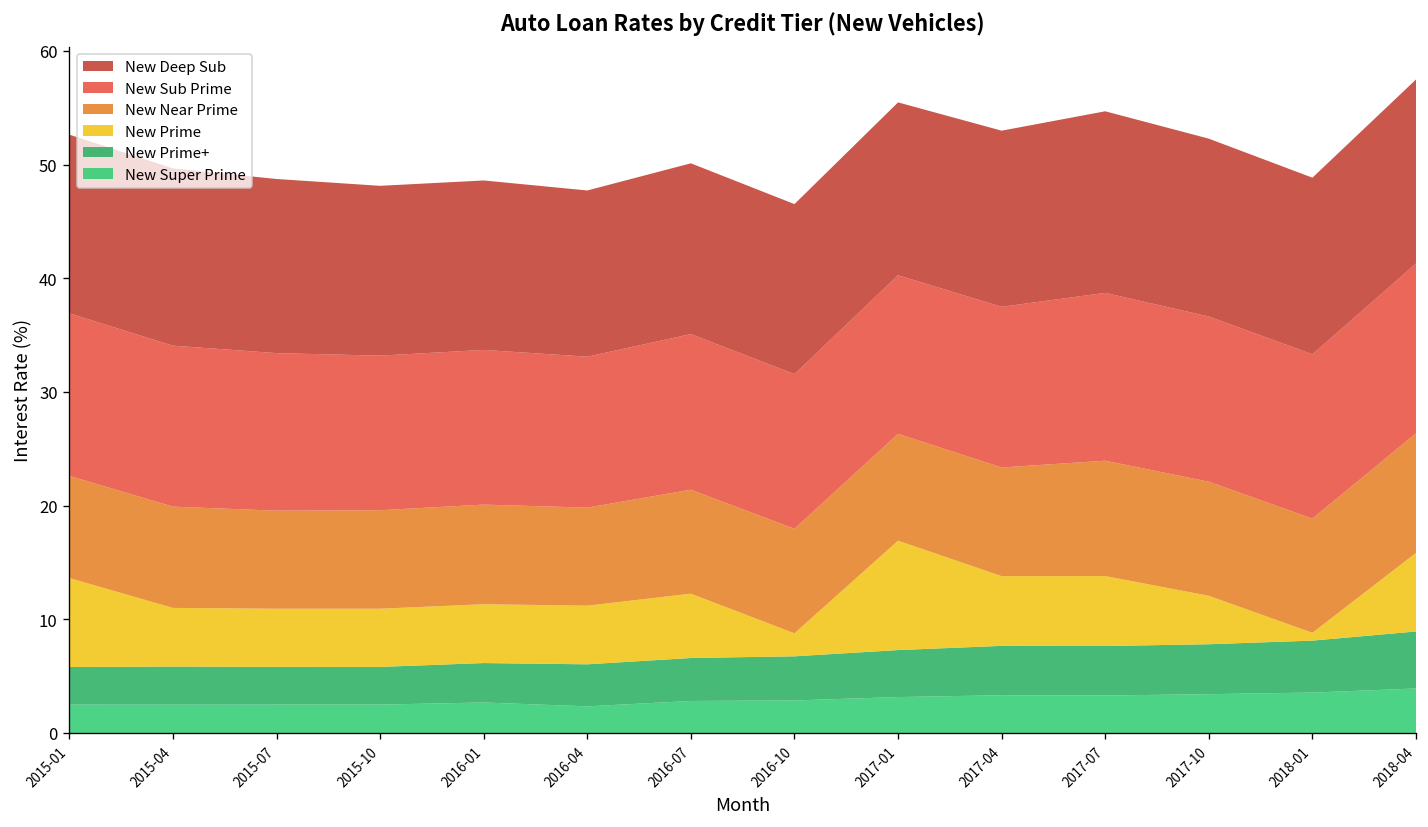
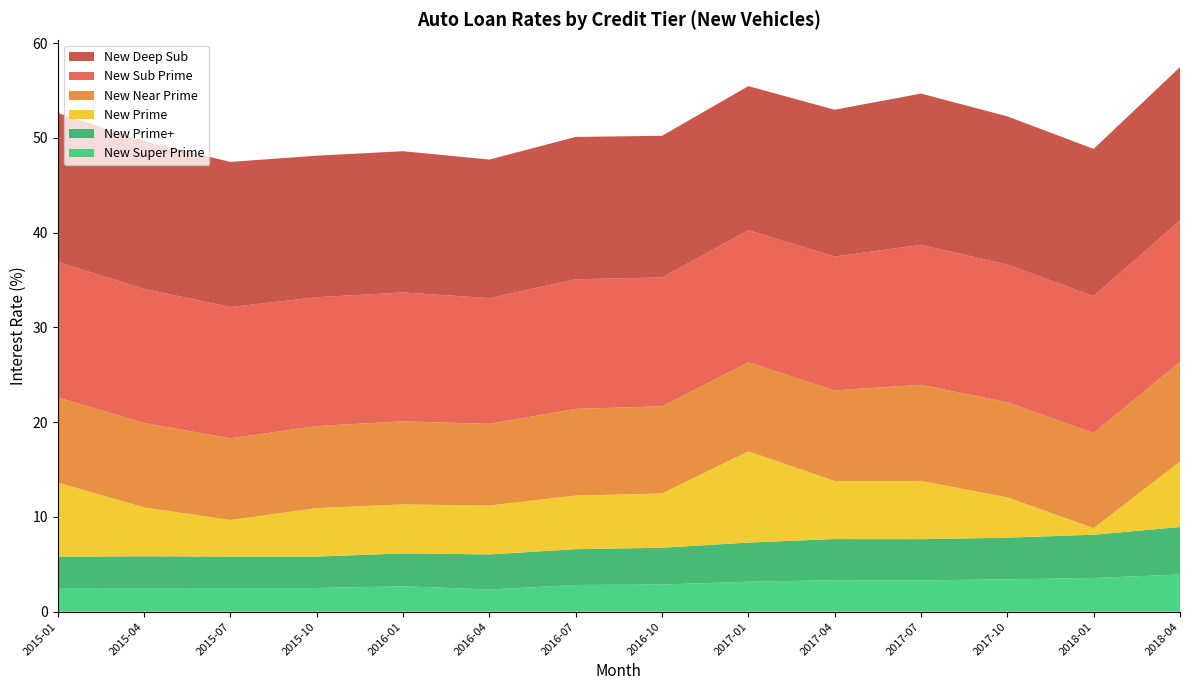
New Prime, 2015-07: 5 -> 4
New Prime, 2016-10: 2 -> 6
